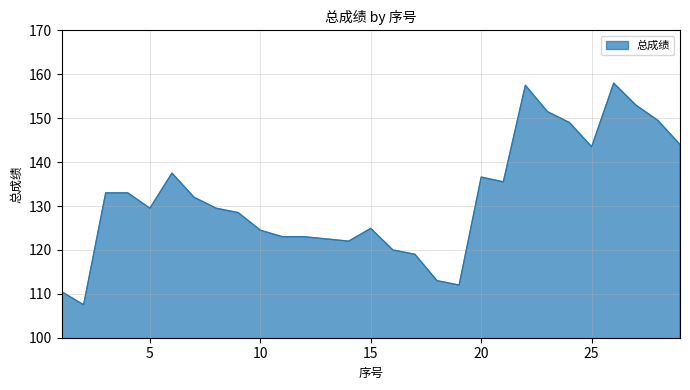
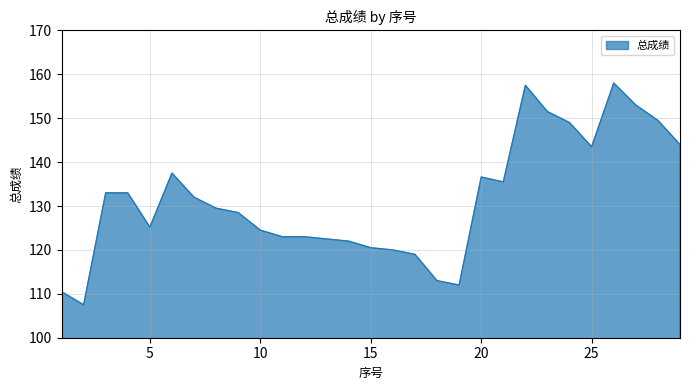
5: 130 -> 125
15: 125 -> 121
